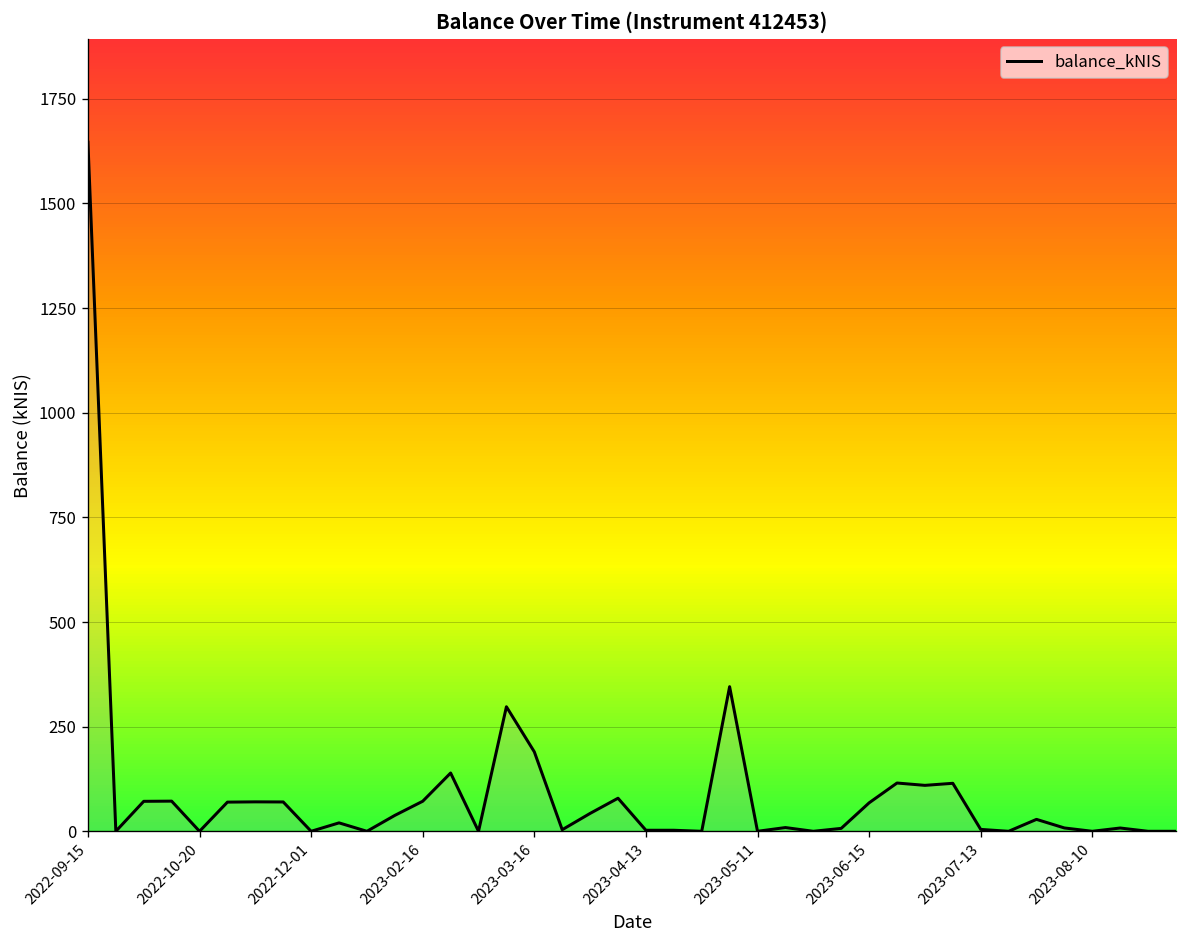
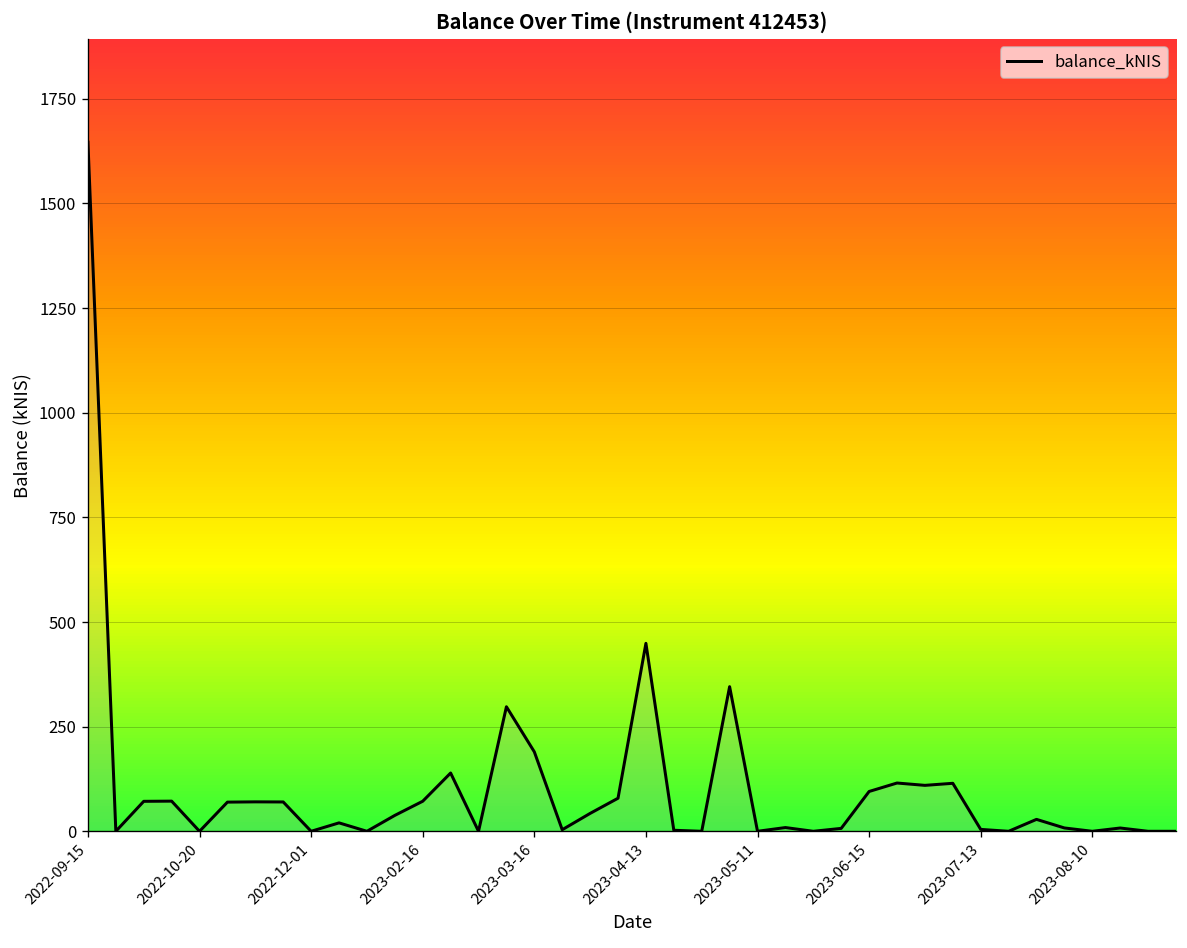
2023-04-13: 0 -> 450
2023-06-15: 70 -> 100
